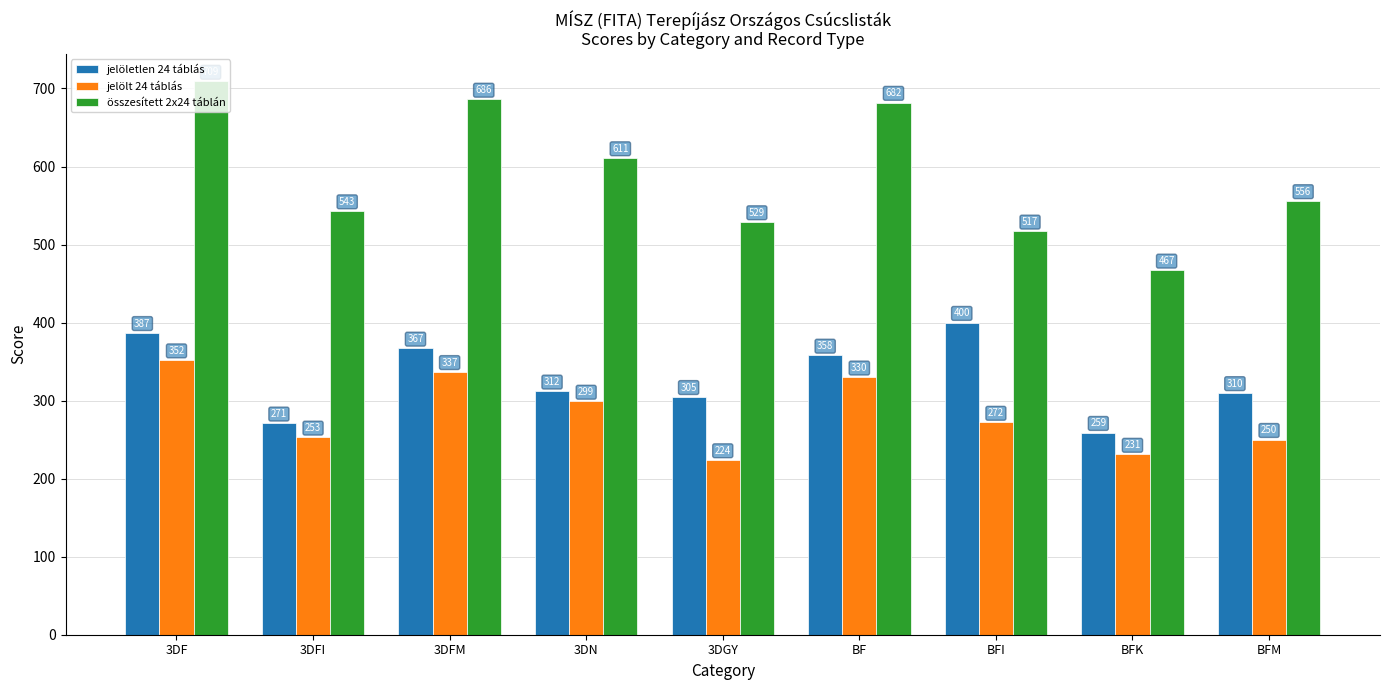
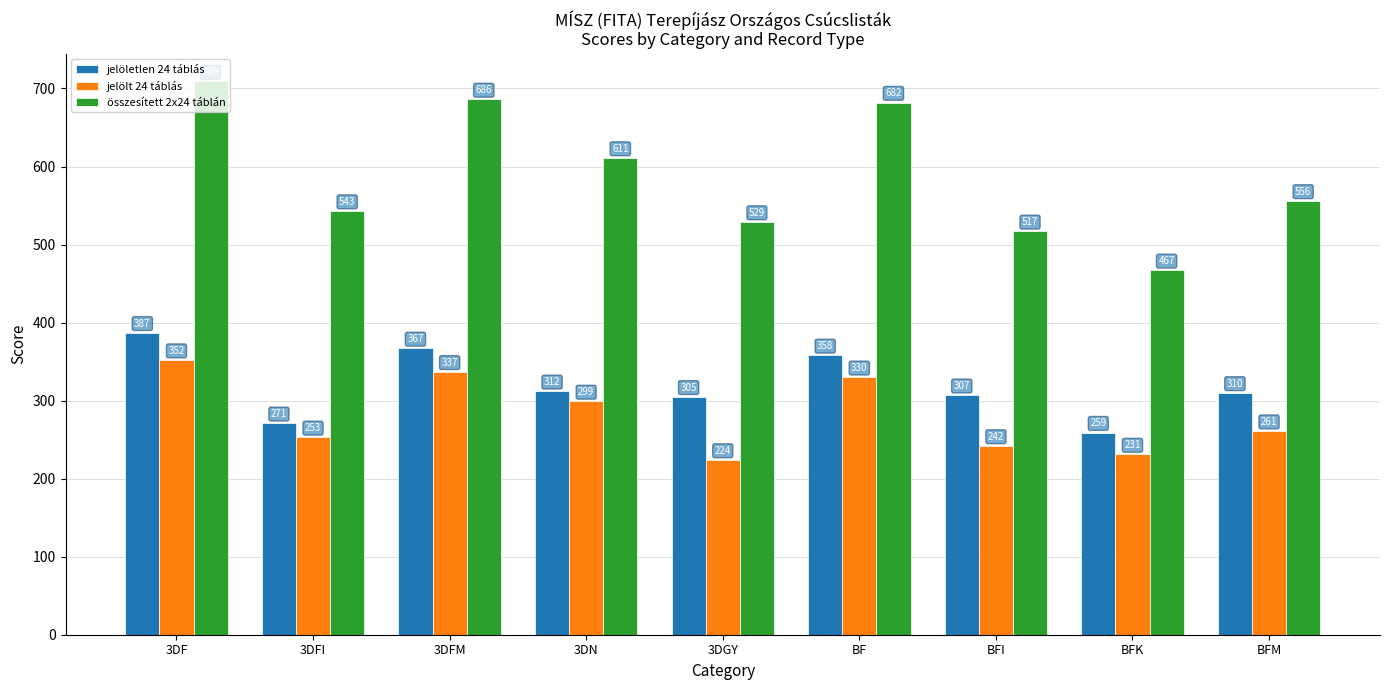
jelöletlen 24 táblás, BFI: 400 -> 307
jelölt 24 táblás, BFI: 272 -> 242
jelölt 24 táblás, BFM: 250 -> 261
